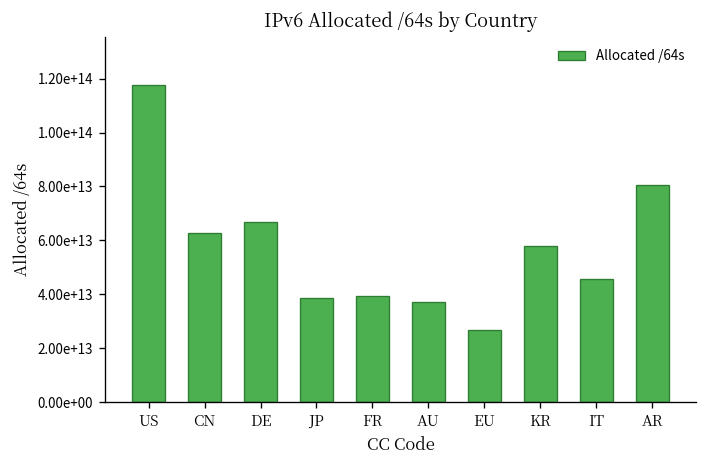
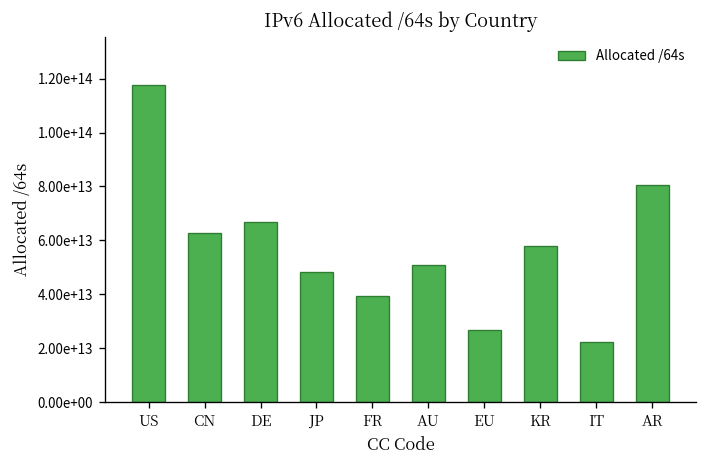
JP: 39000000000000 -> 48000000000000
AU: 37000000000000 -> 51000000000000
IT: 46000000000000 -> 22000000000000
